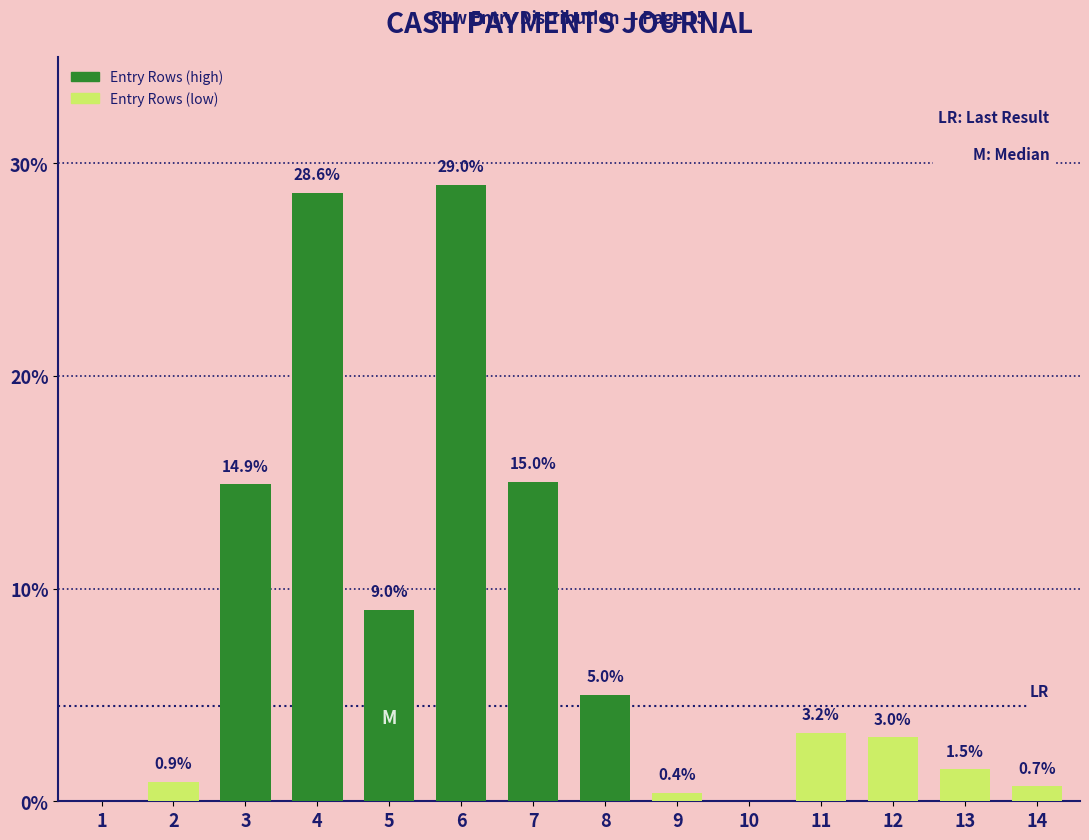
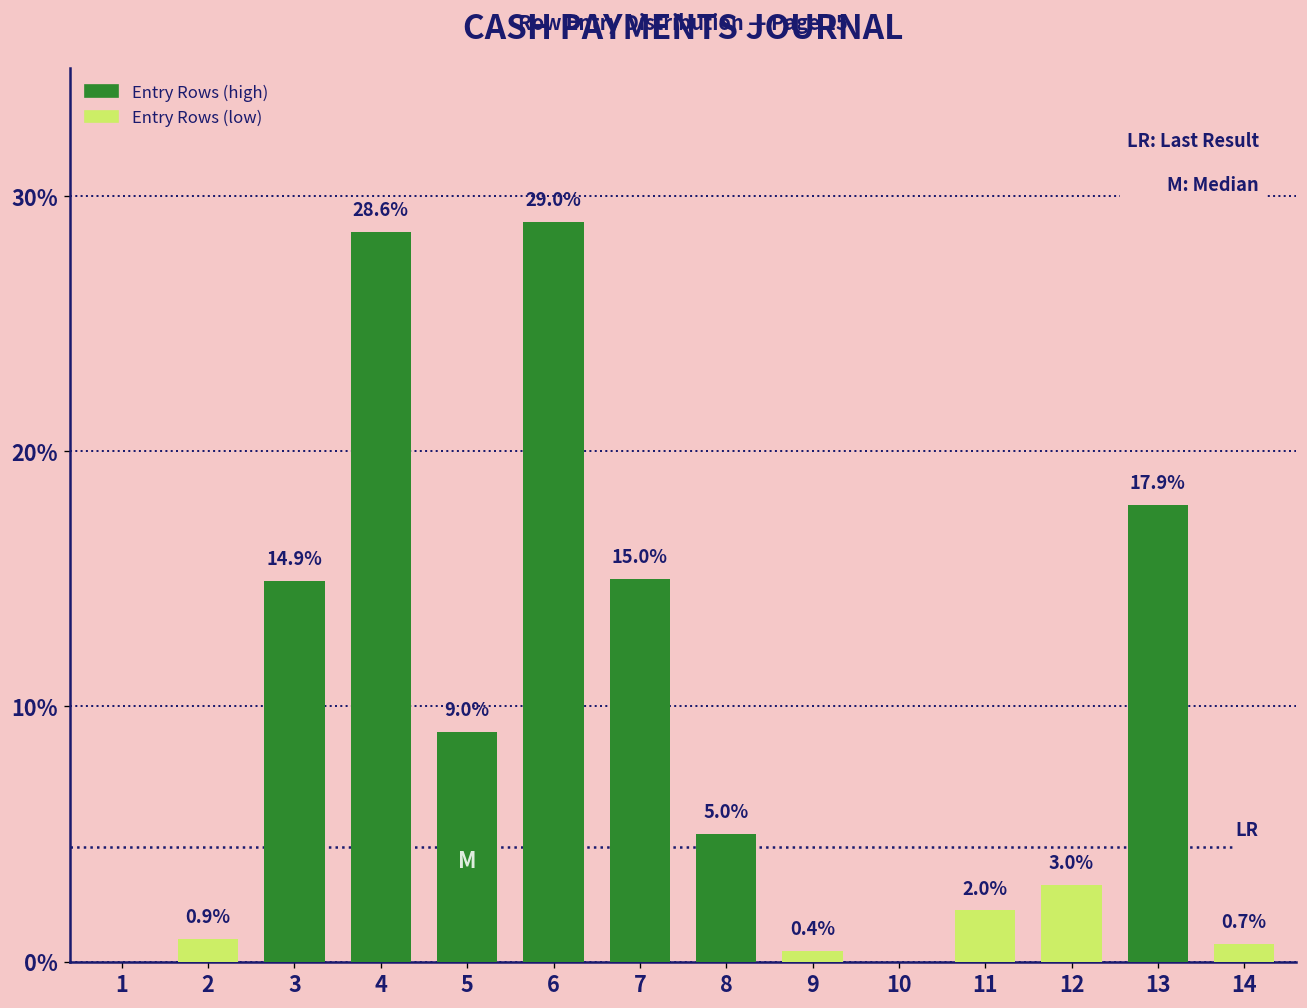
11: 3.2% -> 2.0%
13: 1.5% -> 17.9%
